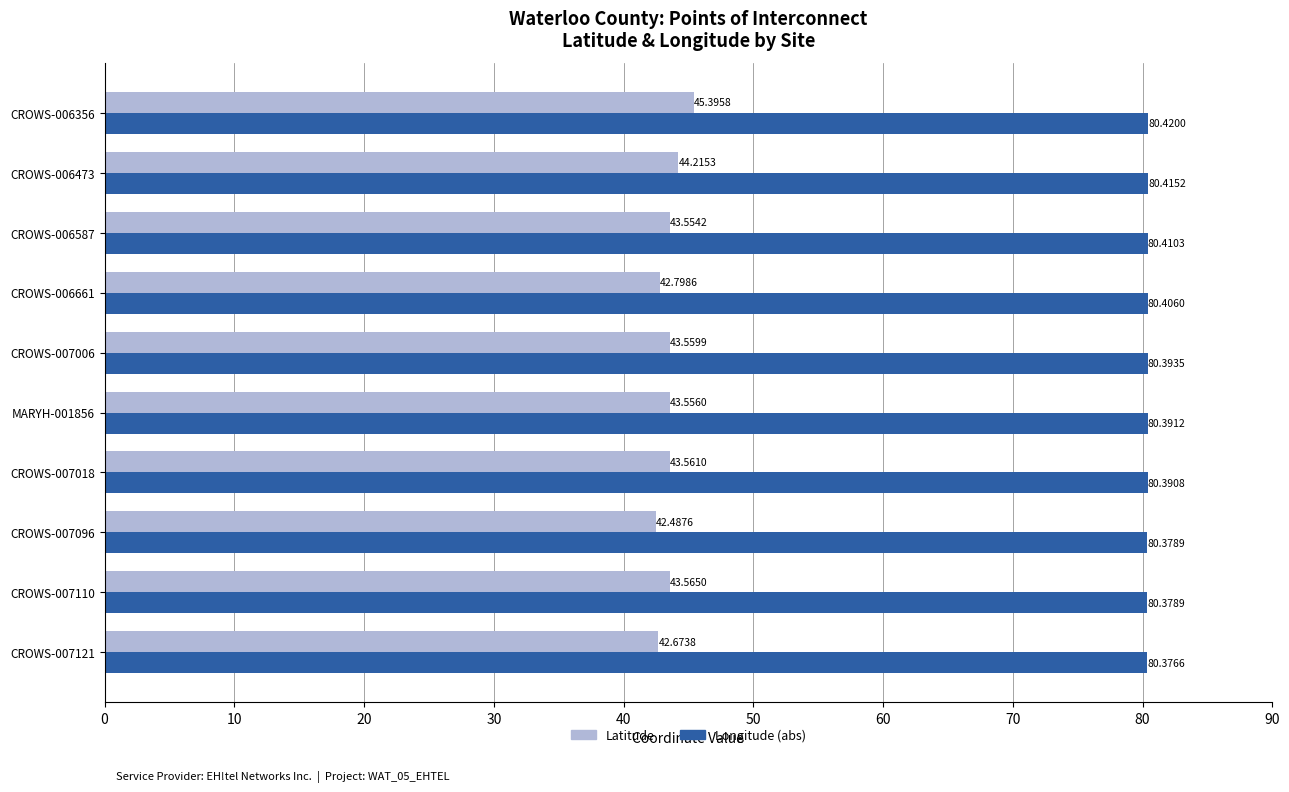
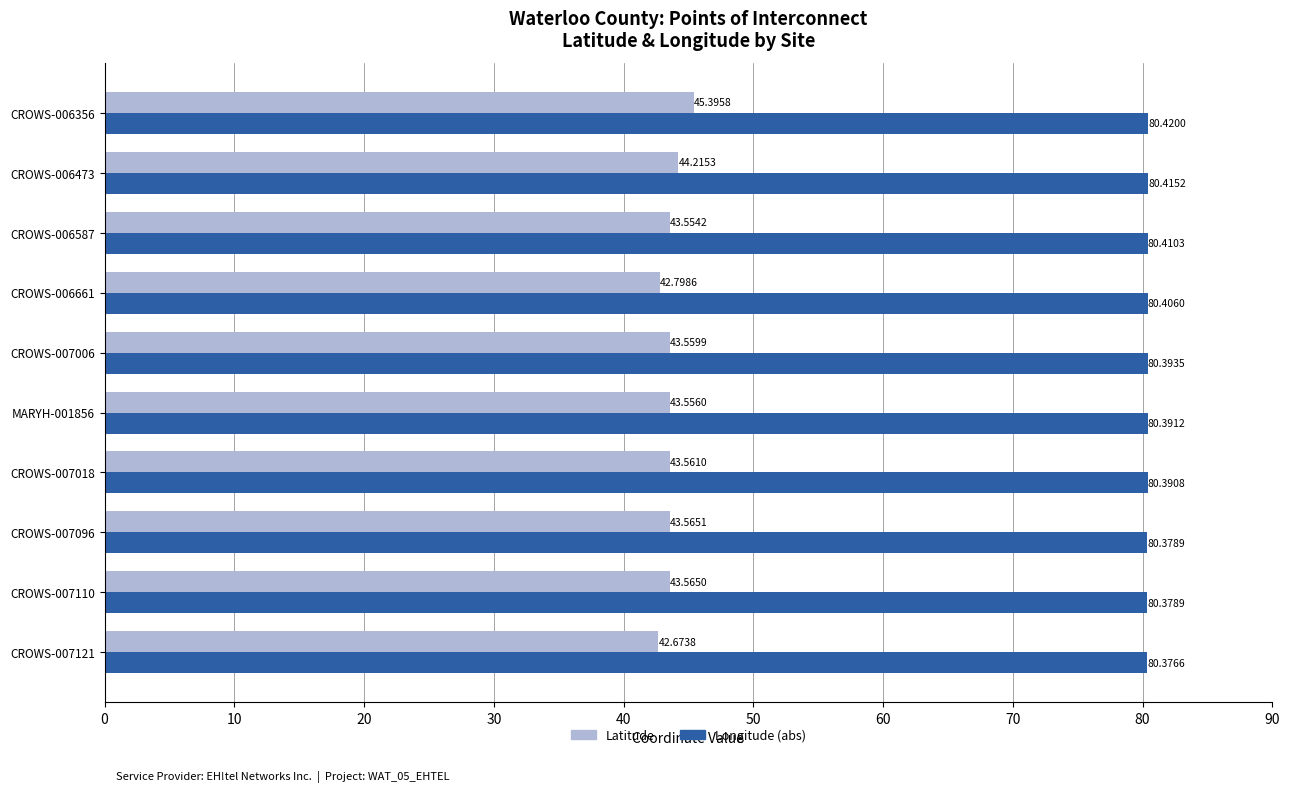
Latitude, CROWS-007096: 42.4876 -> 43.5651
